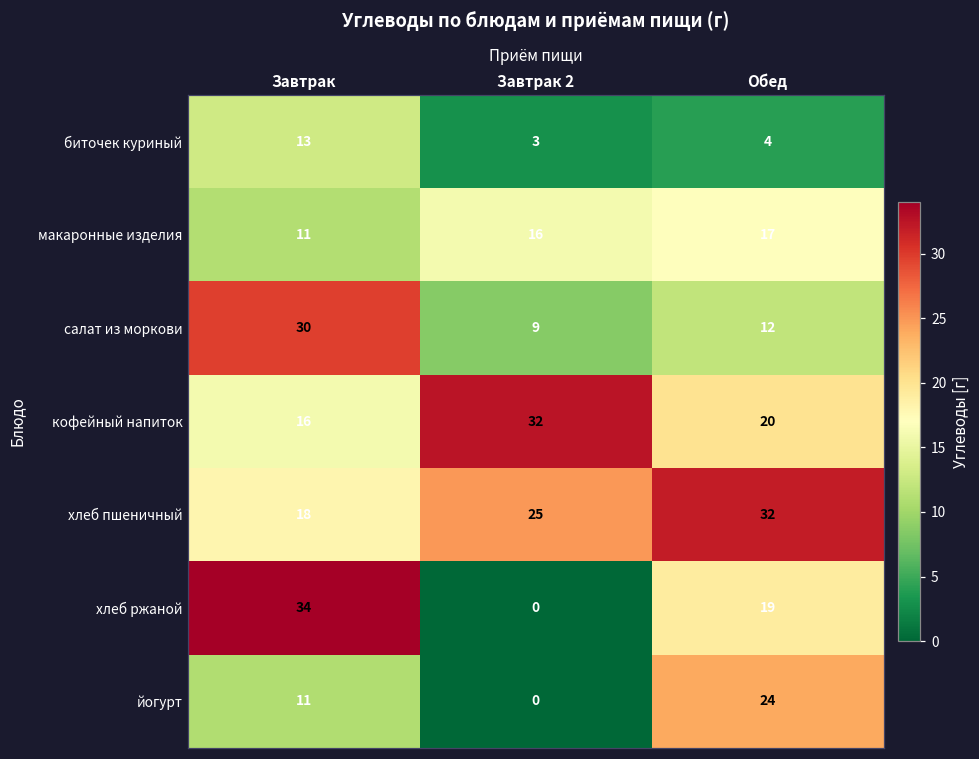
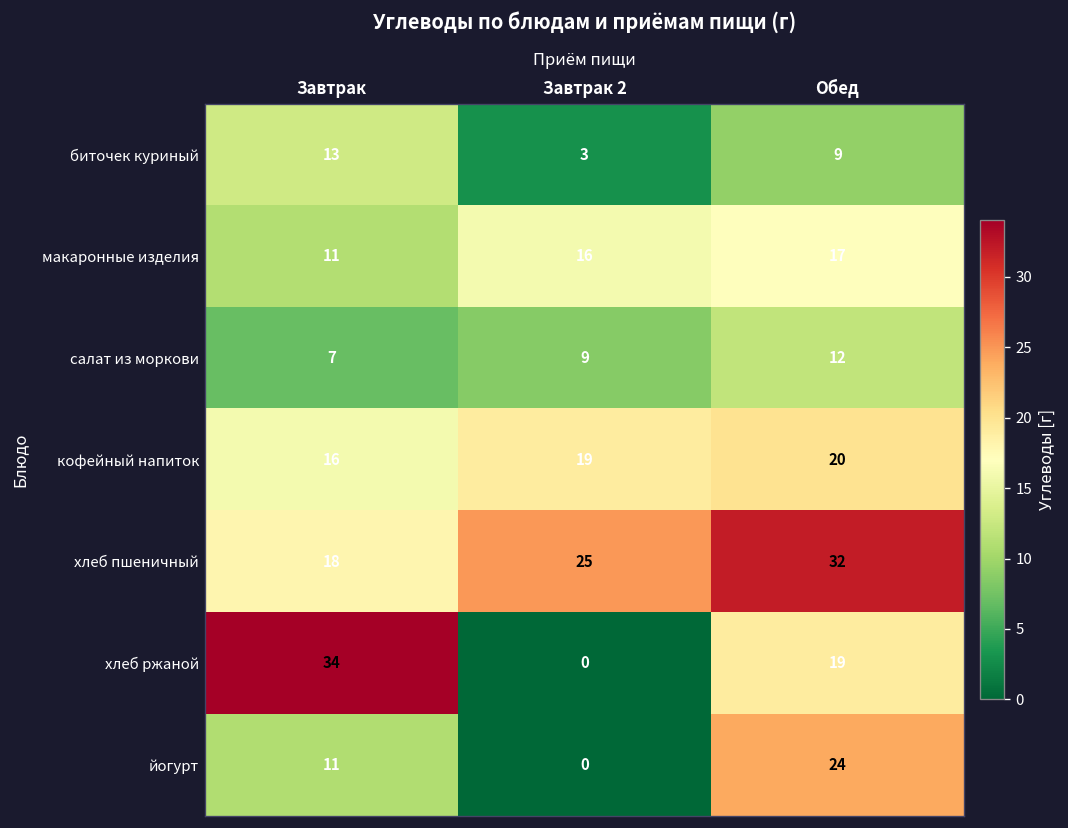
биточек куриный, Обед: 4 -> 9
салат из моркови, Завтрак: 30 -> 7
кофейный напиток, Завтрак 2: 32 -> 19
